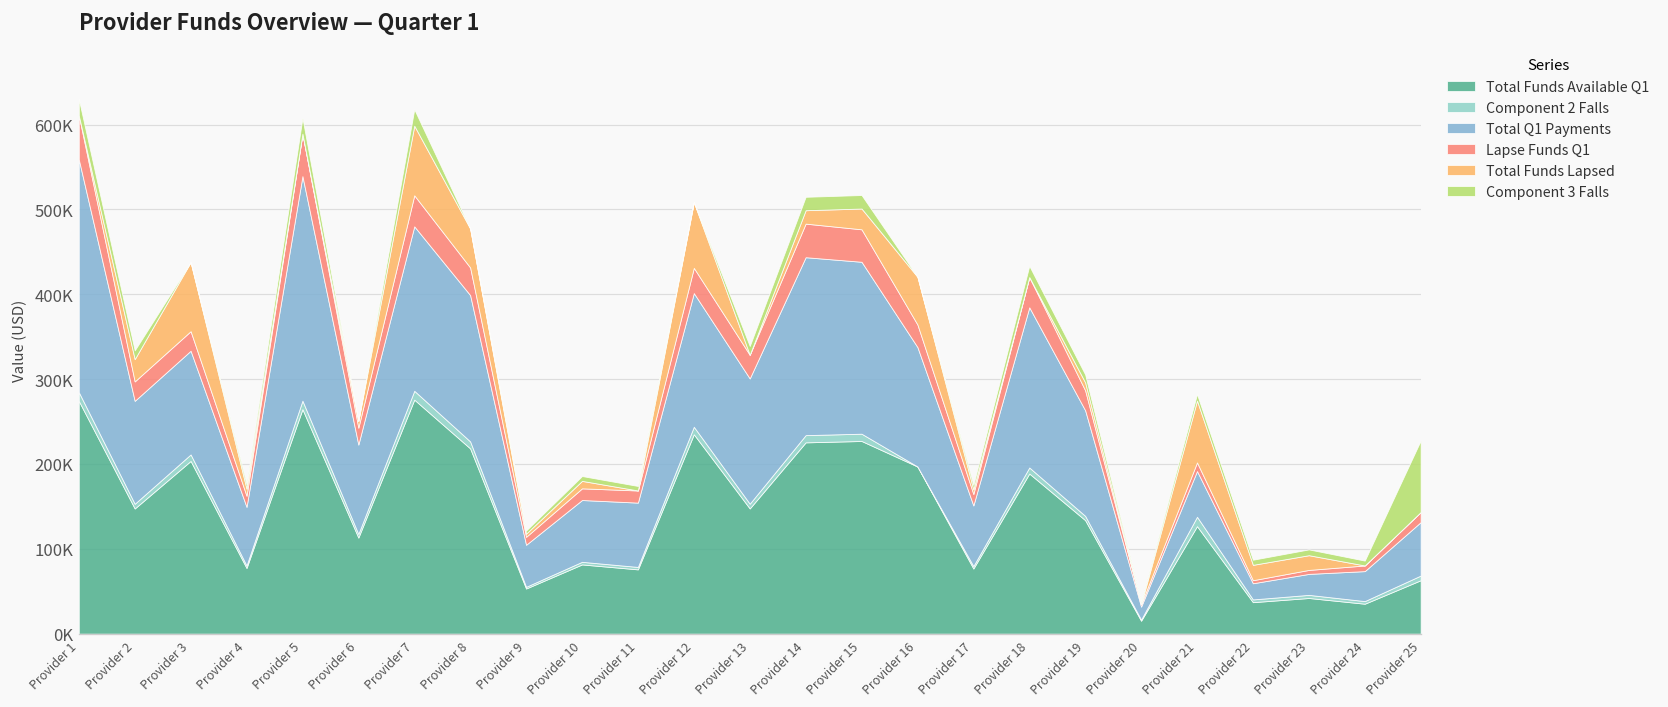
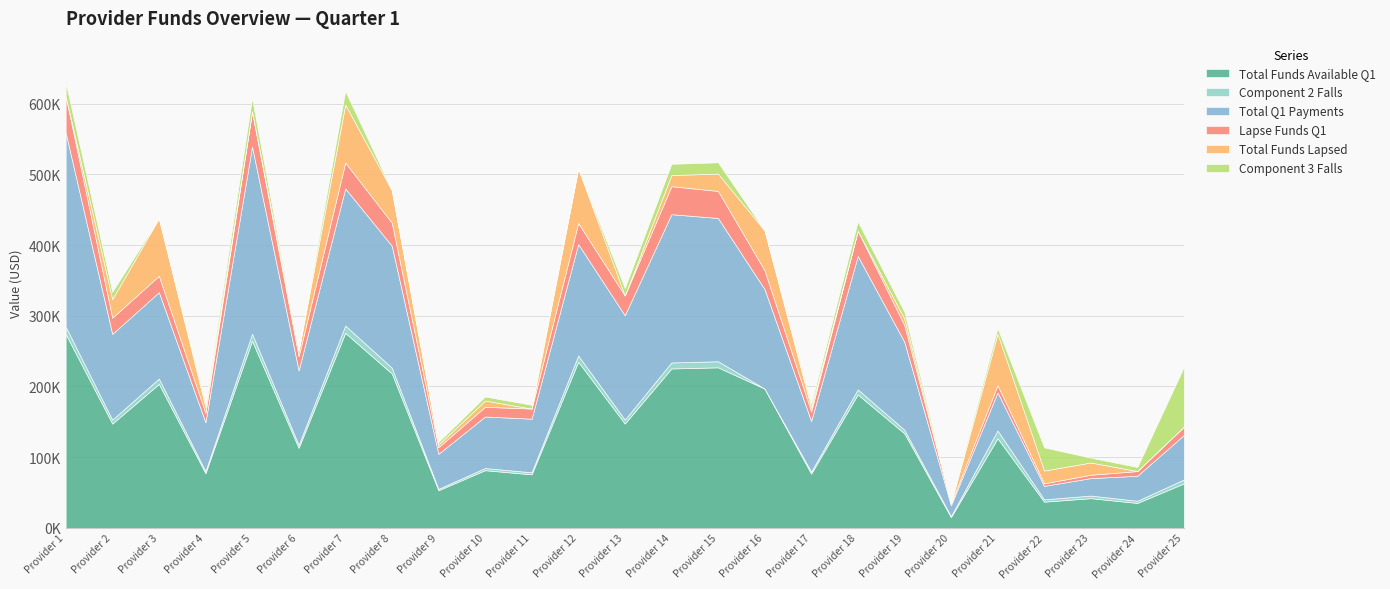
Component 3 Falls, Provider 22: 10000 -> 30000
